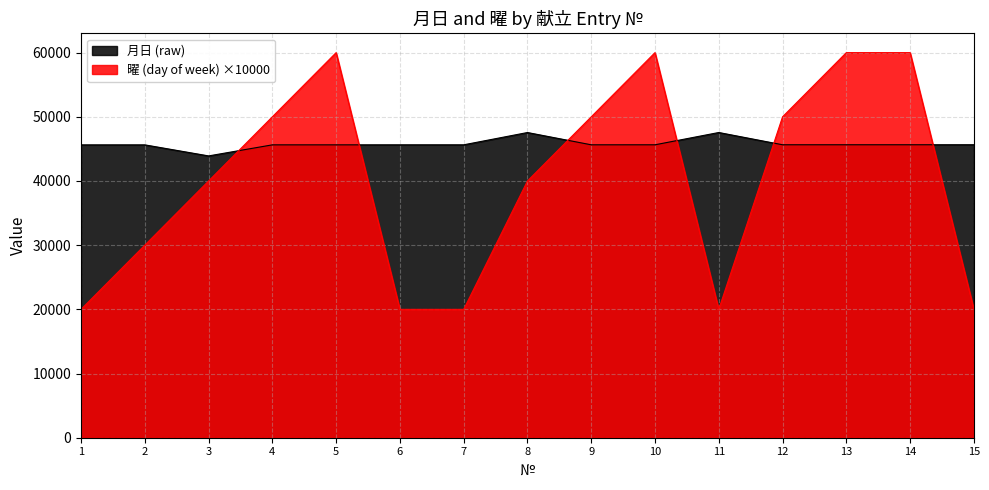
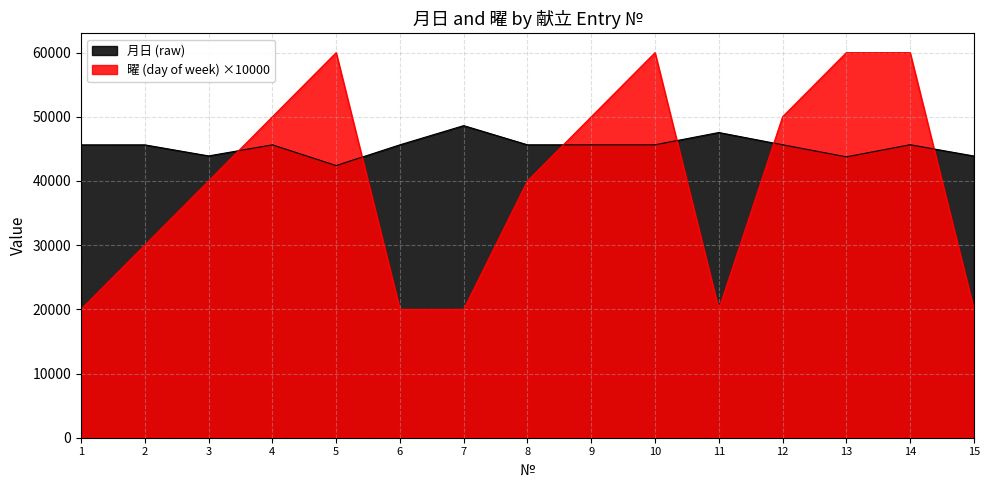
月日 (raw), 5: 46000 -> 42000
月日 (raw), 7: 46000 -> 49000
月日 (raw), 8: 48000 -> 46000
月日 (raw), 13: 46000 -> 44000
月日 (raw), 15: 46000 -> 44000
